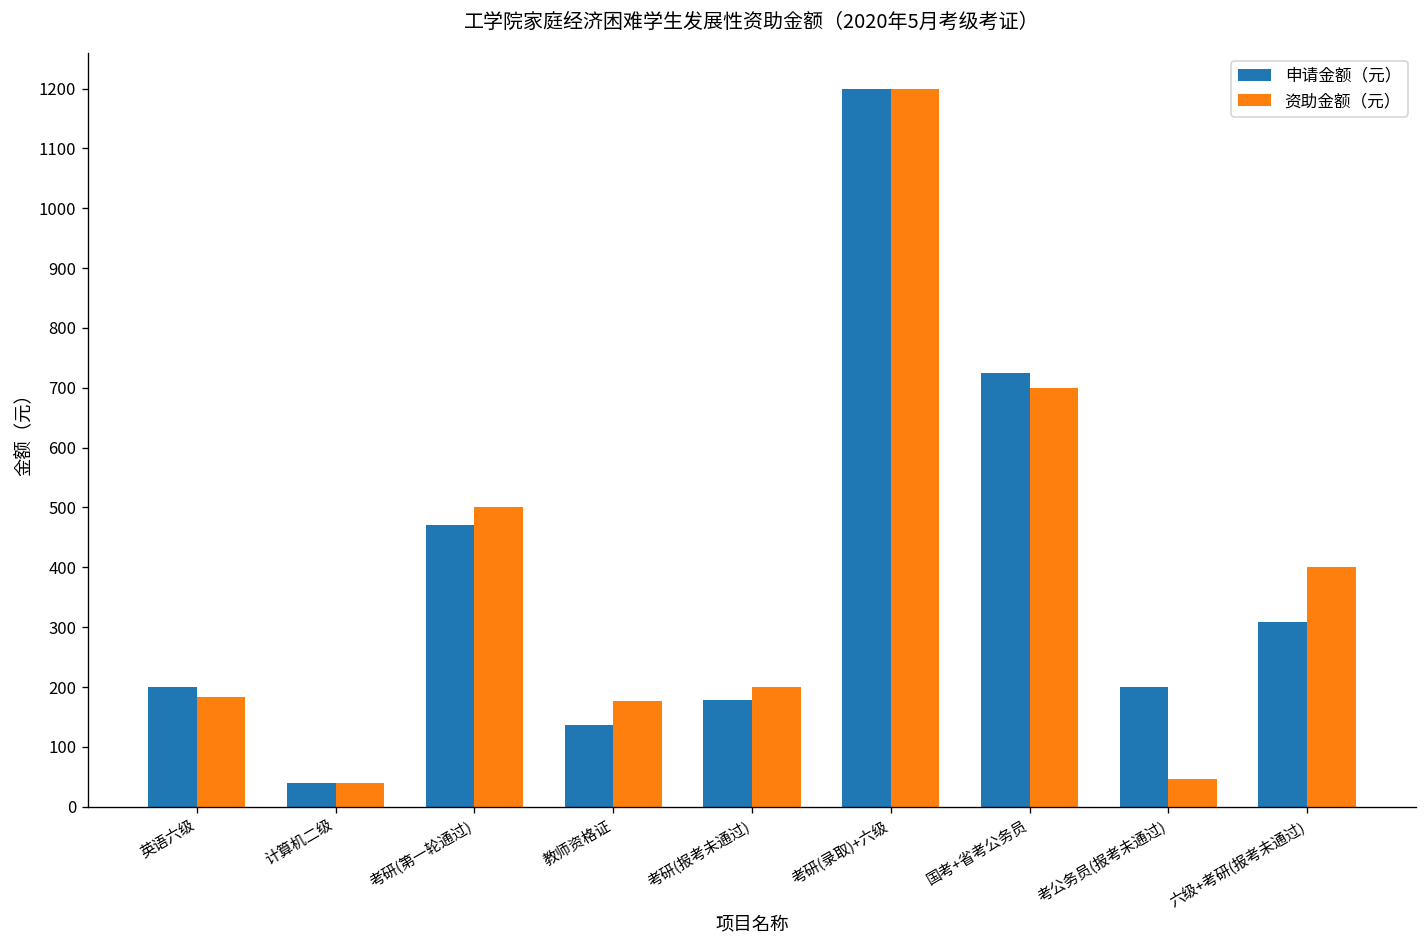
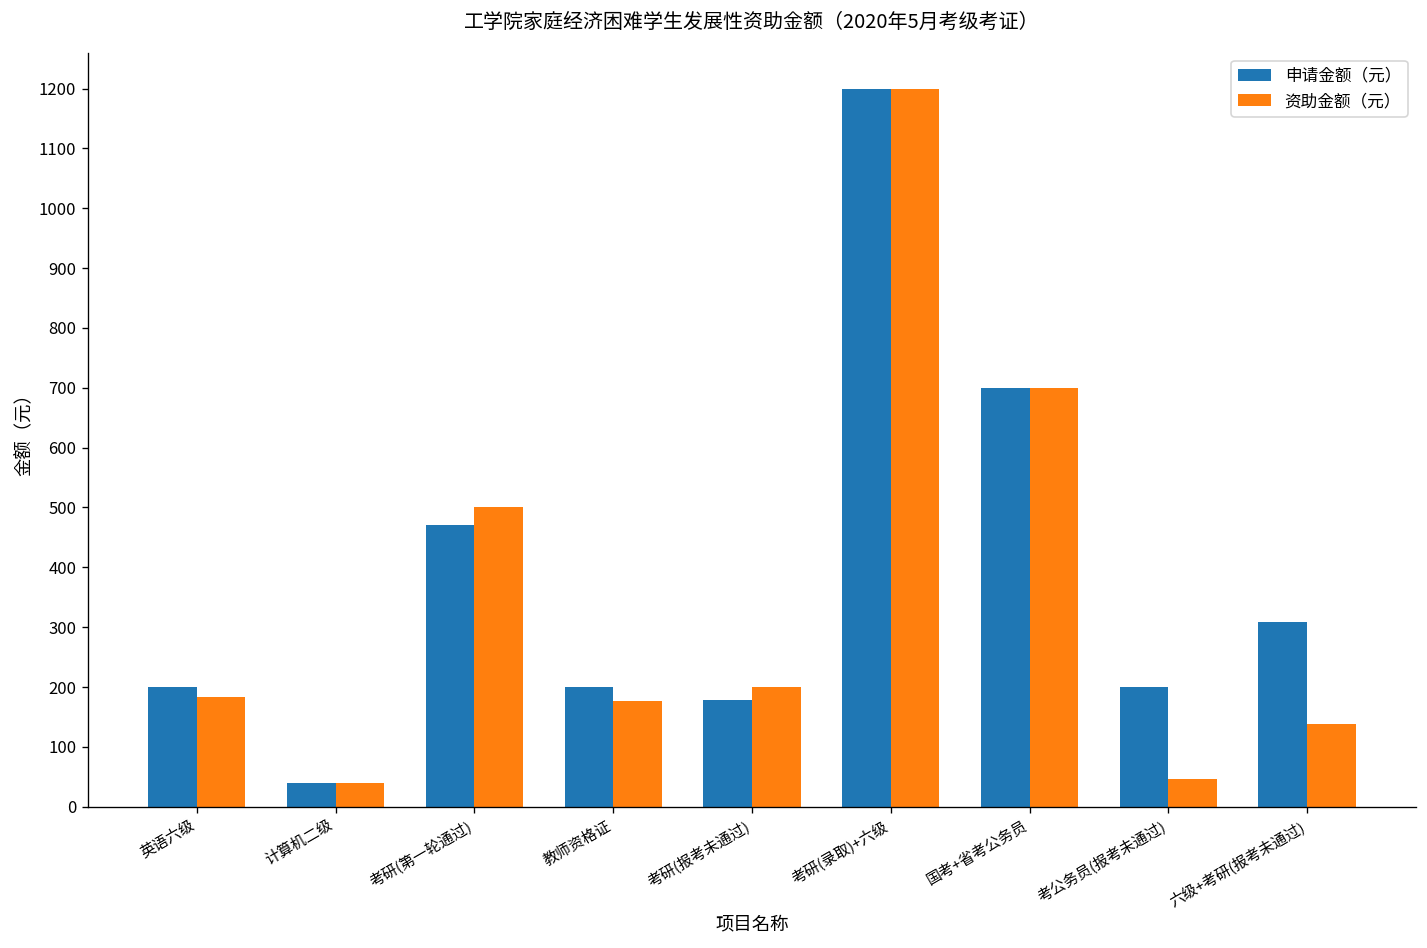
申请金额（元）, 教师资格证: 140 -> 200
申请金额（元）, 国考+省考公务员: 730 -> 700
资助金额（元）, 六级+考研(报考未通过): 400 -> 140
